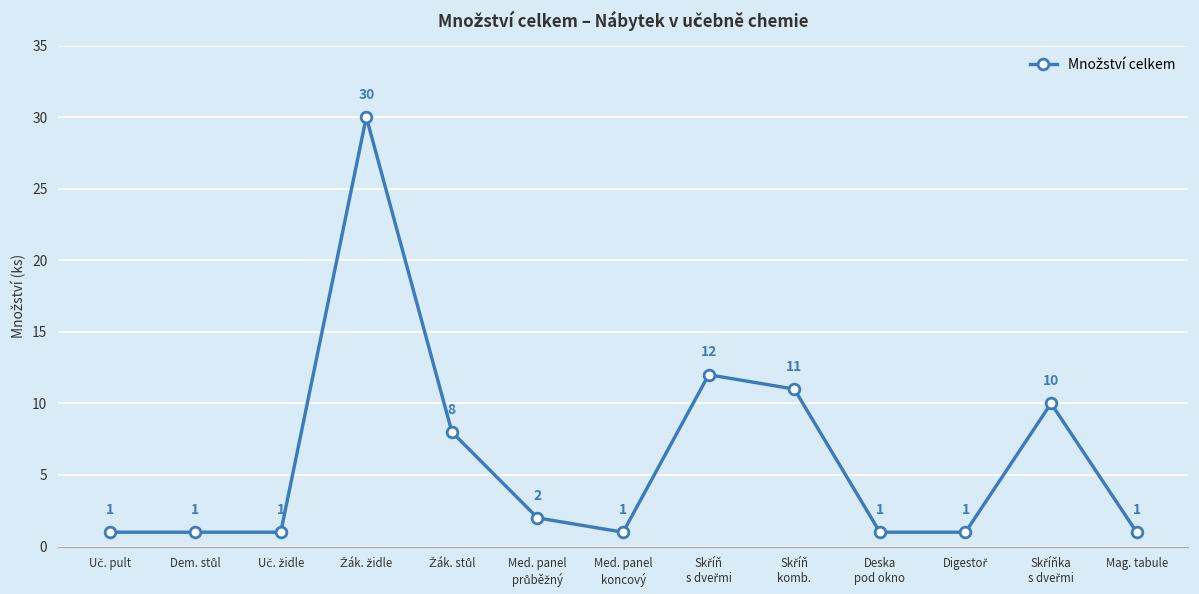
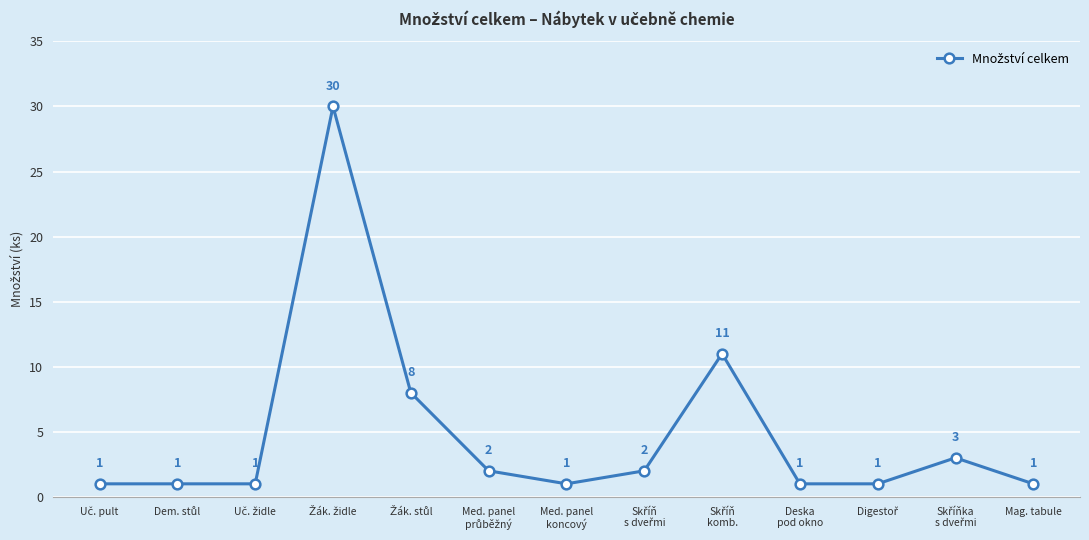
Skříň s dveřmi: 12 -> 2
Skříňka s dveřmi: 10 -> 3
